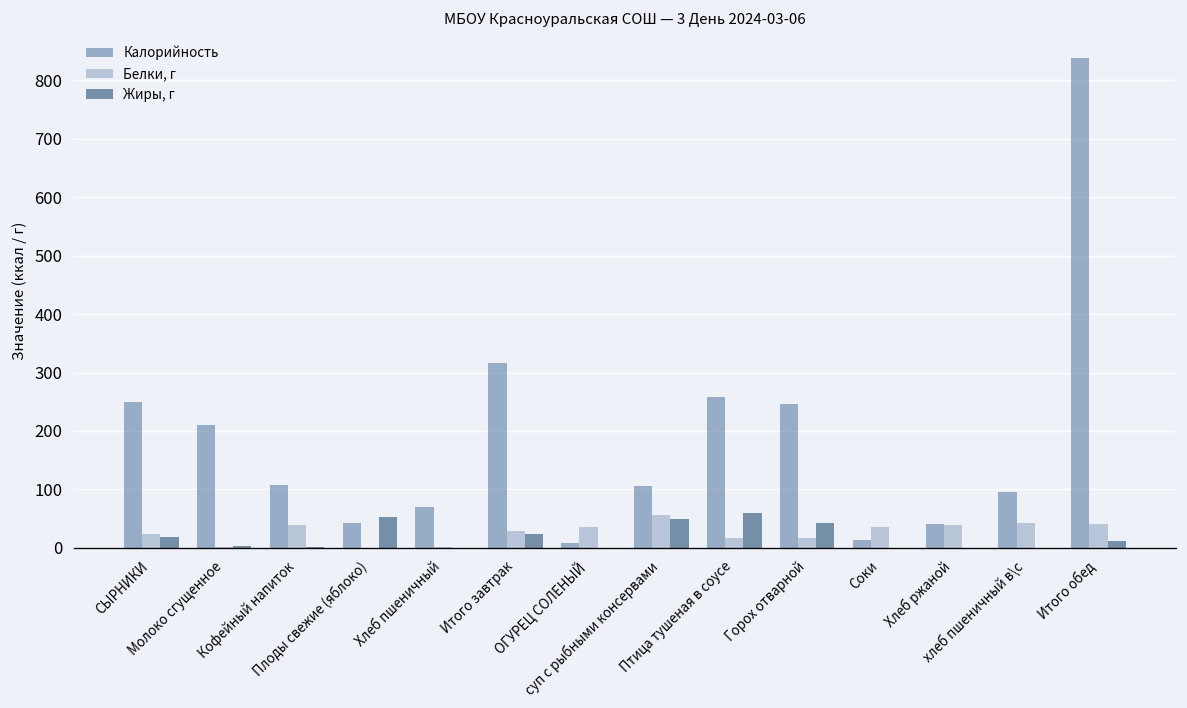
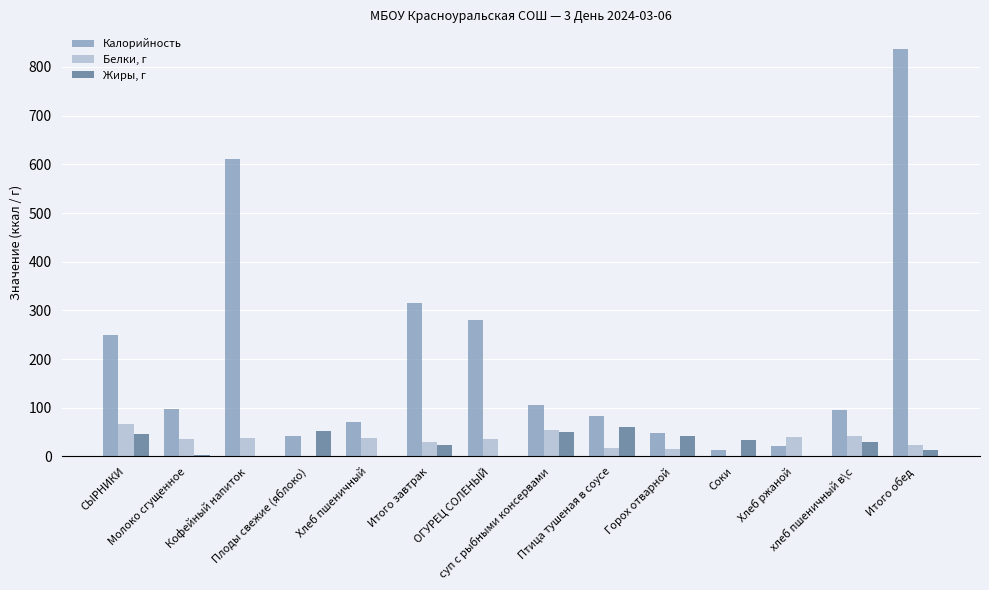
Белки, г, СЫРНИКИ: 20 -> 70
Жиры, г, СЫРНИКИ: 20 -> 50
Калорийность, Молоко сгущенное: 210 -> 100
Белки, г, Молоко сгущенное: 0 -> 40
Калорийность, Кофейный напиток: 110 -> 610
Белки, г, Хлеб пшеничный: 0 -> 40
Калорийность, ОГУРЕЦ СОЛЕНЫЙ: 10 -> 280
Калорийность, Птица тушеная в соусе: 260 -> 80
Калорийность, Горох отварной: 250 -> 50
Белки, г, Соки: 40 -> 0
Жиры, г, Соки: 0 -> 30
Калорийность, Хлеб ржаной: 40 -> 20
Жиры, г, хлеб пшеничный в\с: 0 -> 30
Белки, г, Итого обед: 40 -> 20
